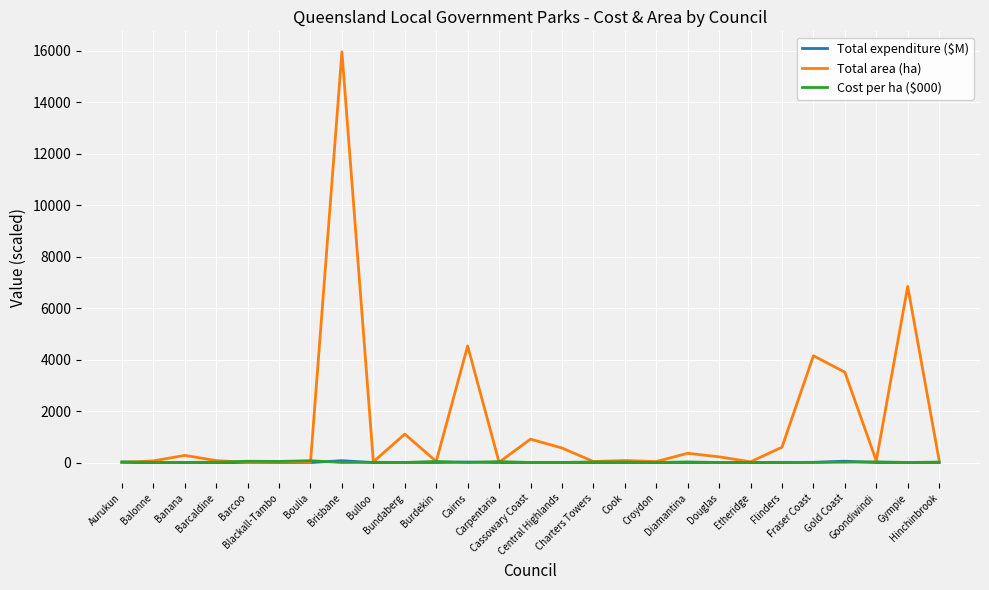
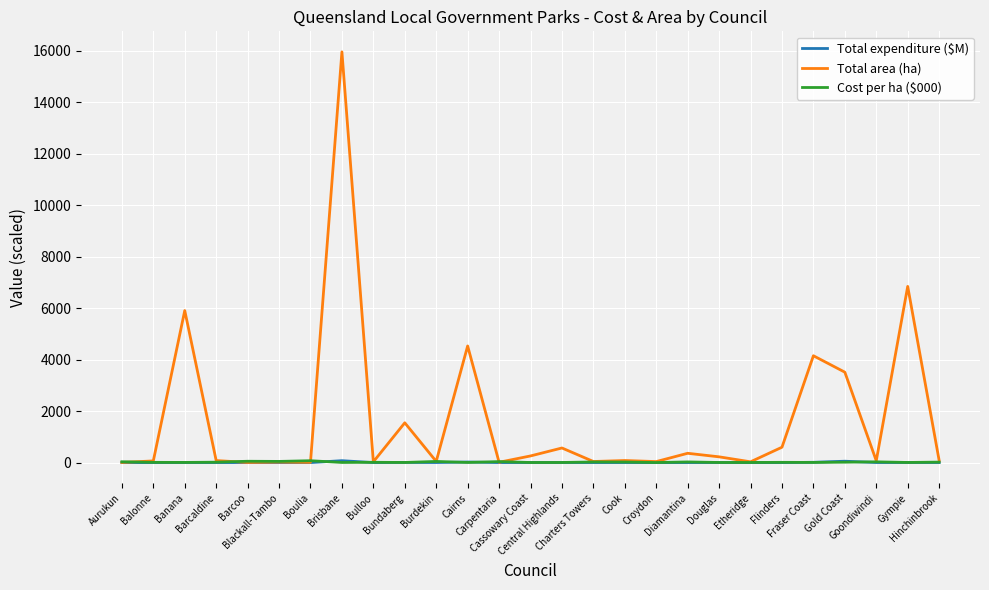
Total area (ha), Banana: 300 -> 5900
Total area (ha), Bundaberg: 1100 -> 1500
Total area (ha), Cassowary Coast: 900 -> 300
